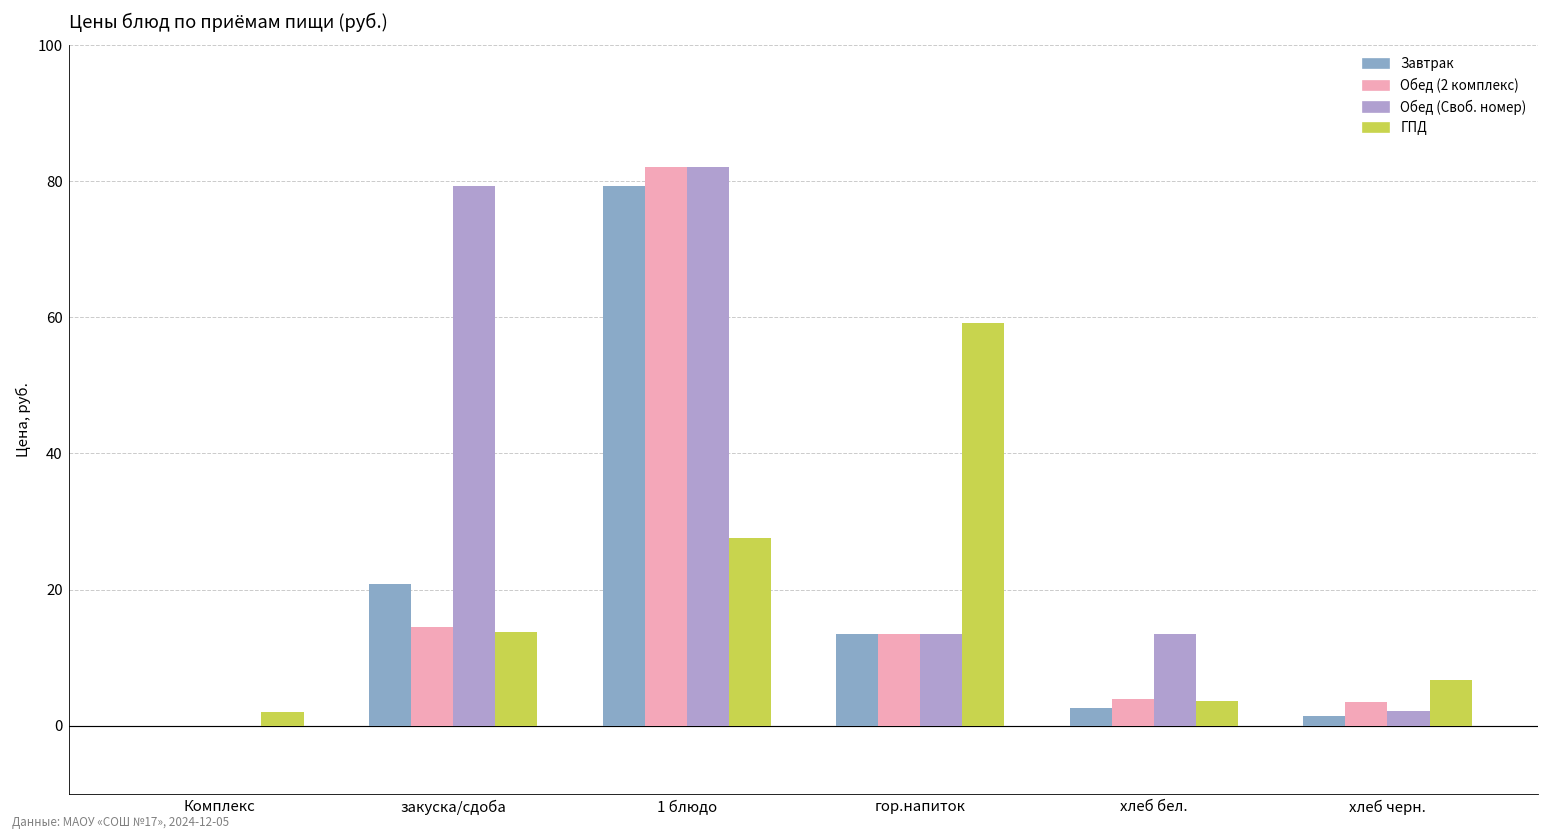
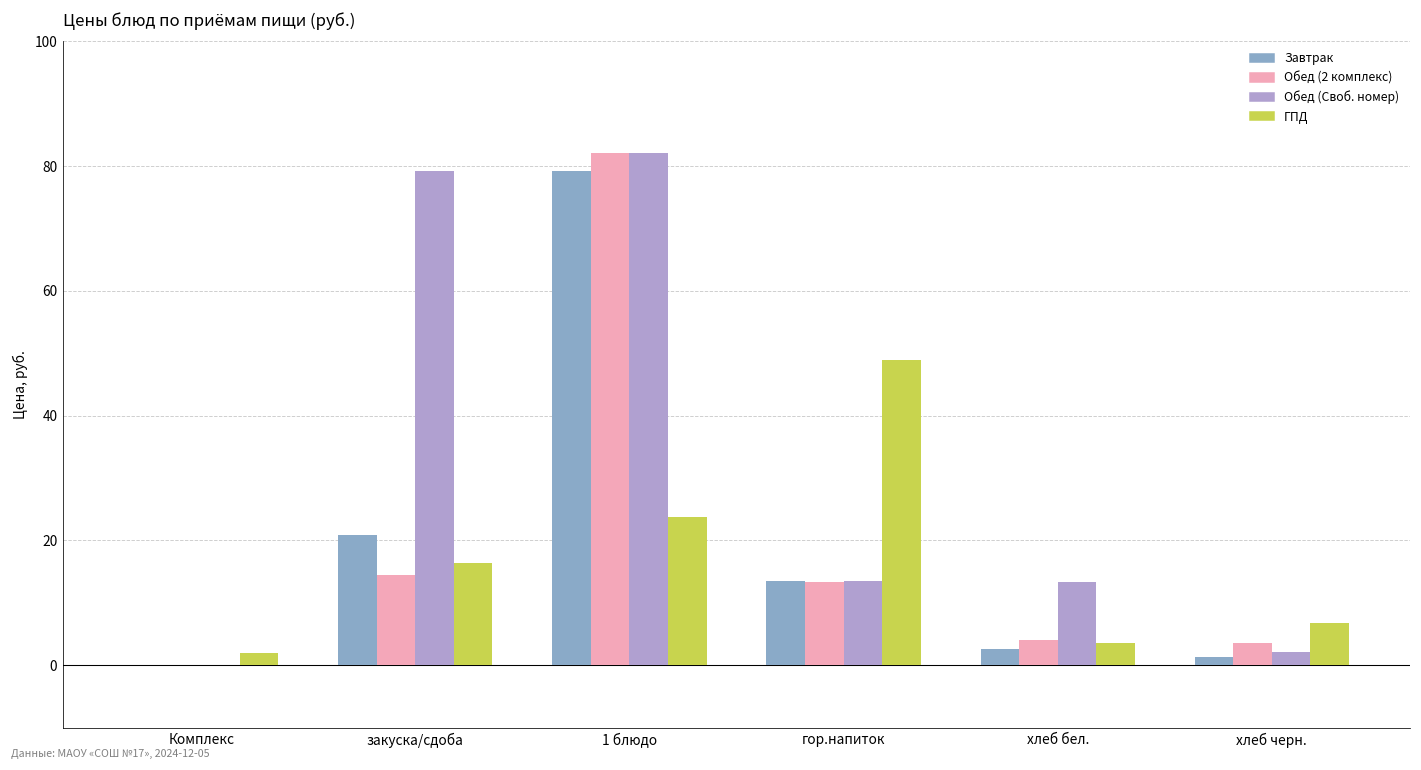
ГПД, закуска/сдоба: 14 -> 16
ГПД, 1 блюдо: 28 -> 24
ГПД, гор.напиток: 59 -> 49
